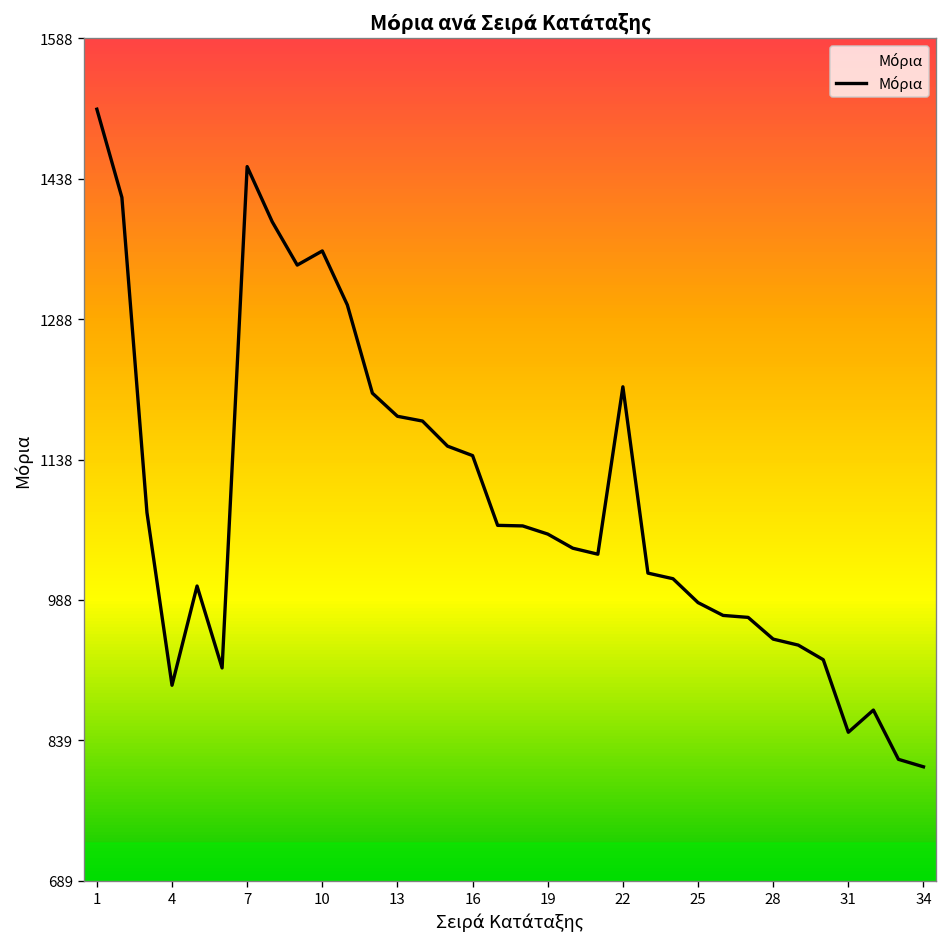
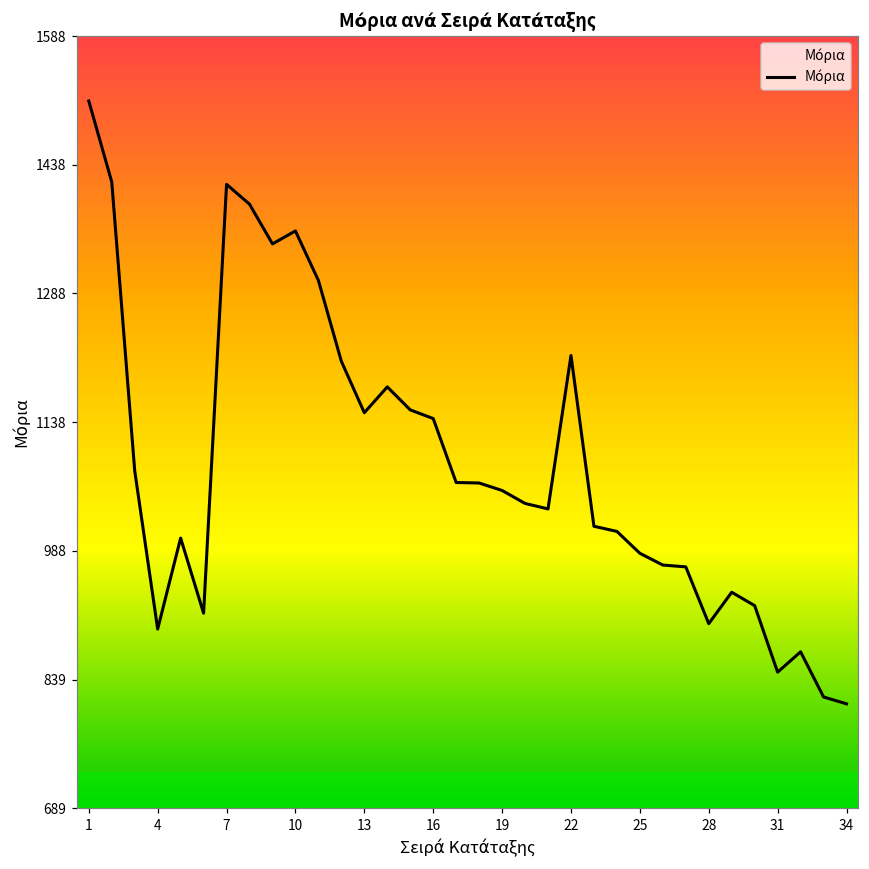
7: 1450 -> 1420
13: 1190 -> 1150
28: 950 -> 900
